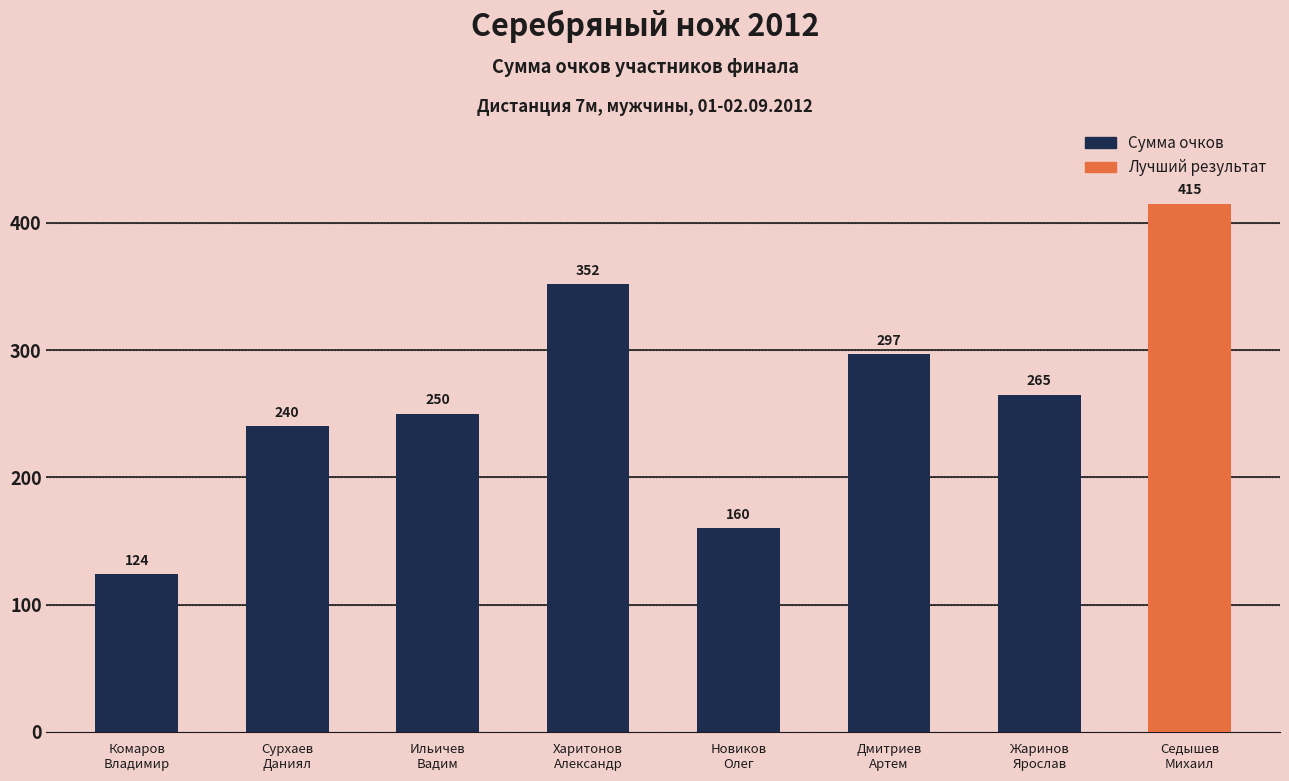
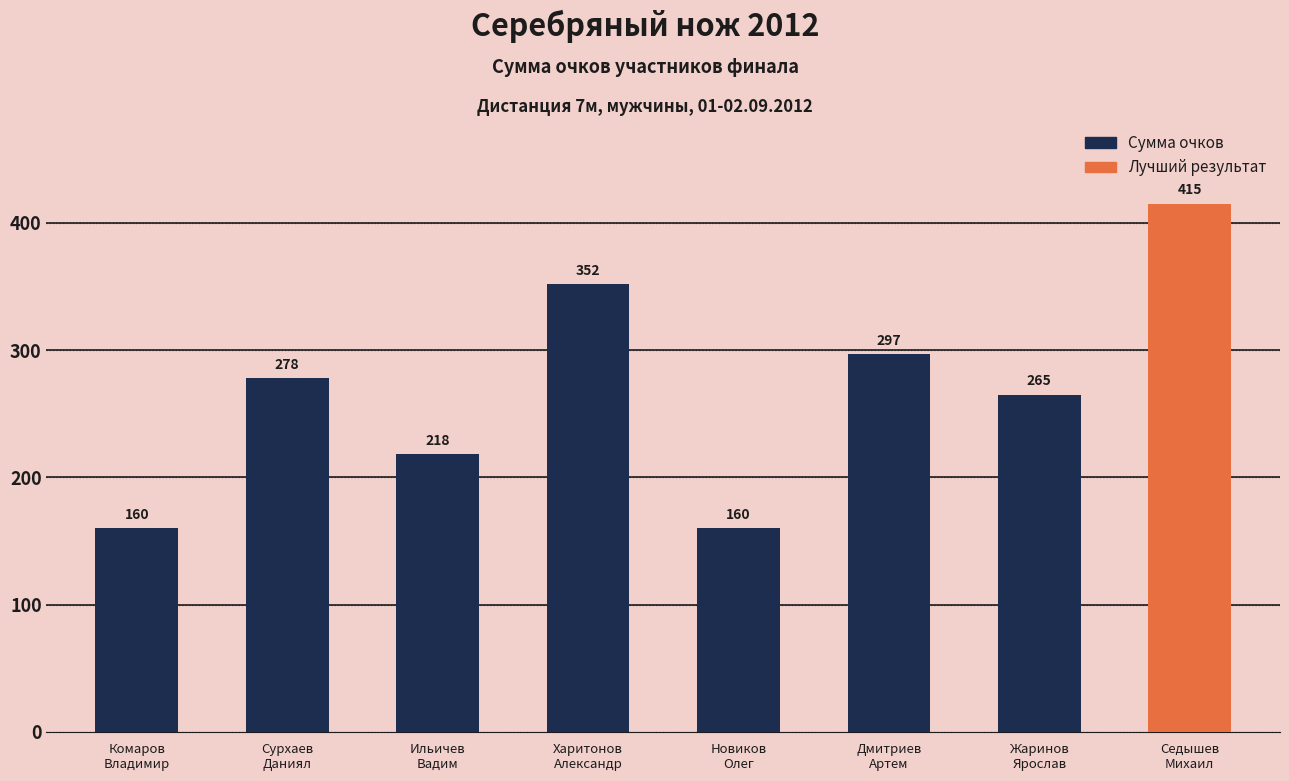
Сумма очков, Комаров Владимир: 124 -> 160
Сумма очков, Сурхаев Даниял: 240 -> 278
Сумма очков, Ильичев Вадим: 250 -> 218
